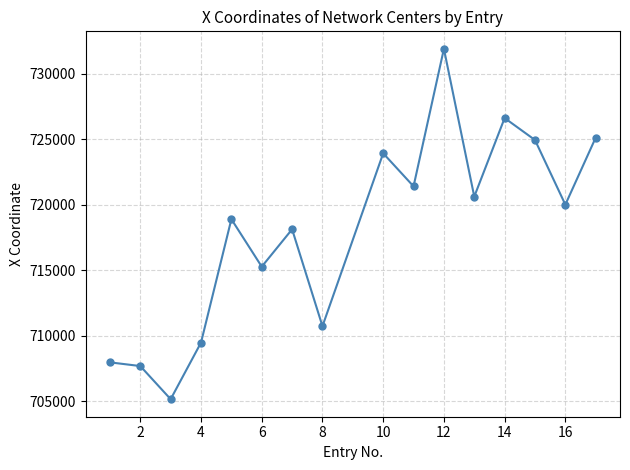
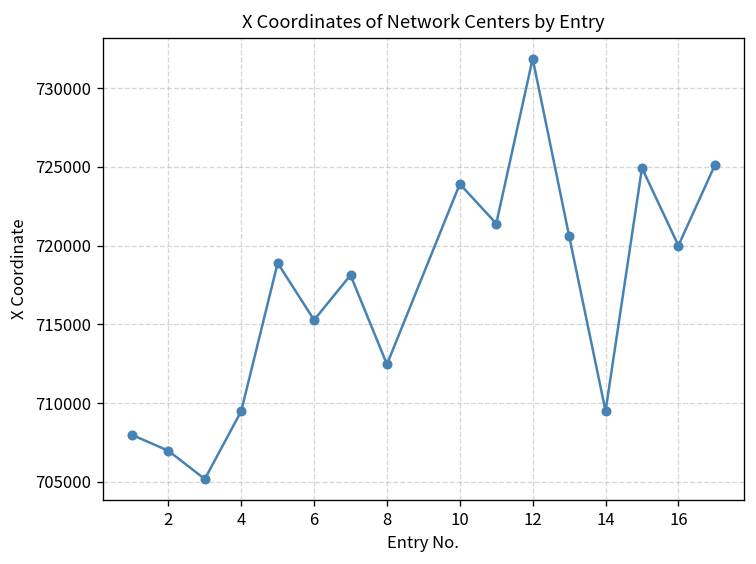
2: 707700 -> 707000
8: 710700 -> 712500
14: 726600 -> 709500
